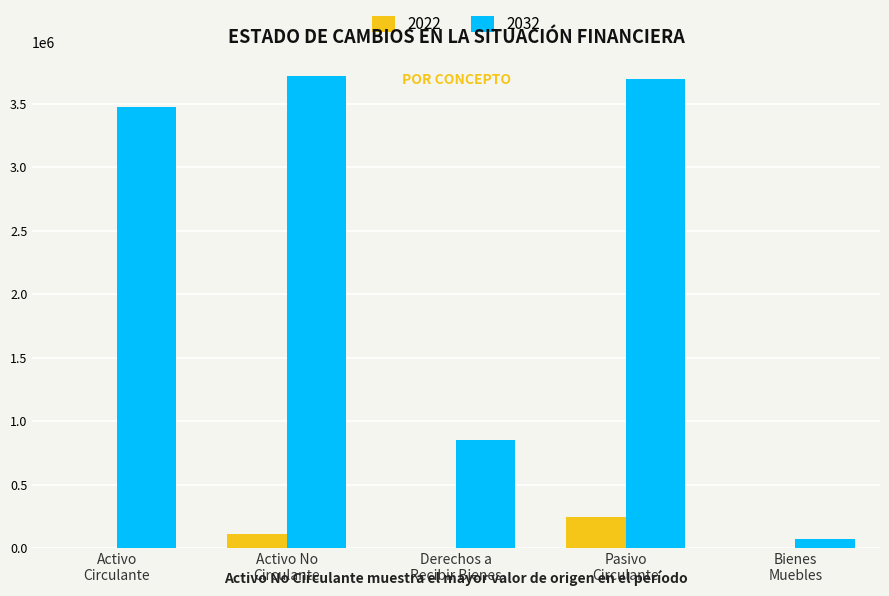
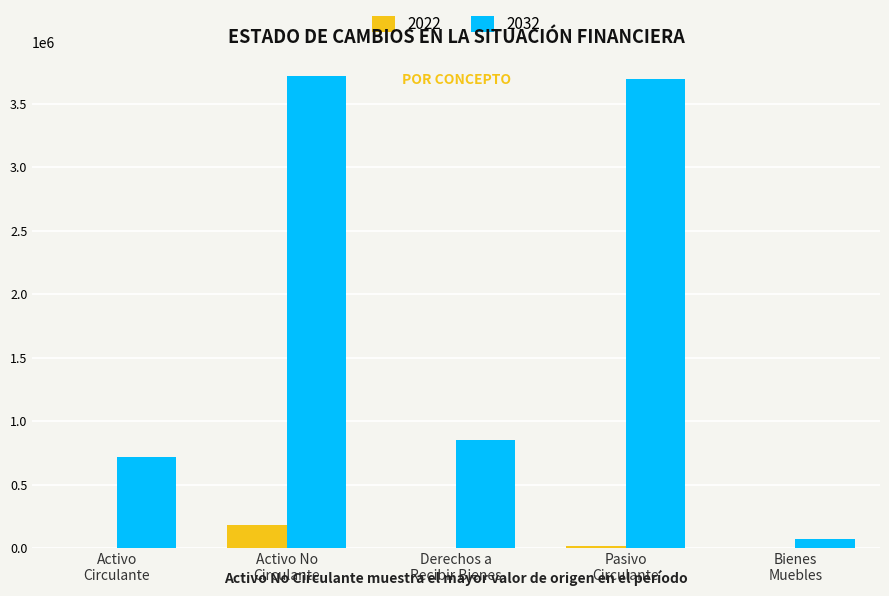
2032, Activo Circulante: 3480000 -> 720000
2022, Activo No Circulante: 110000 -> 180000
2022, Pasivo Circulante: 250000 -> 20000
